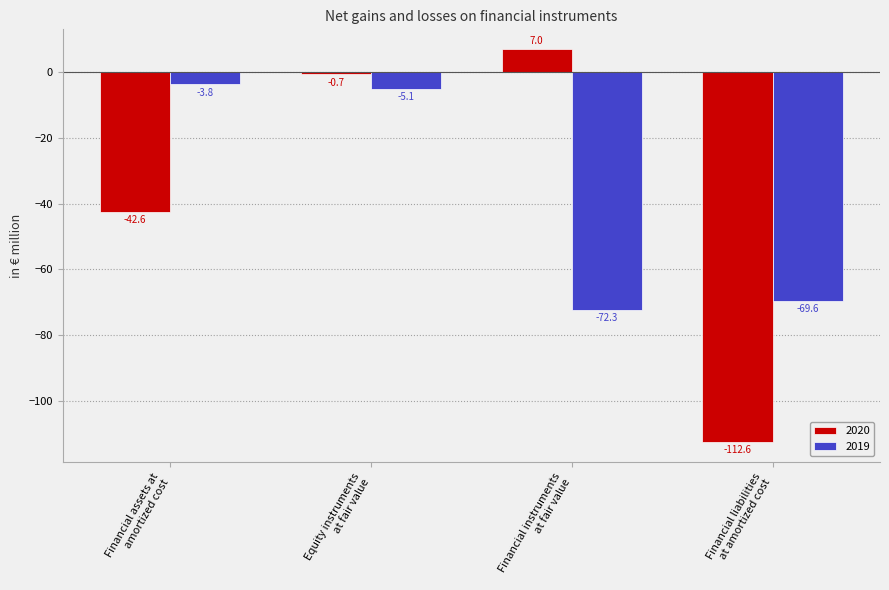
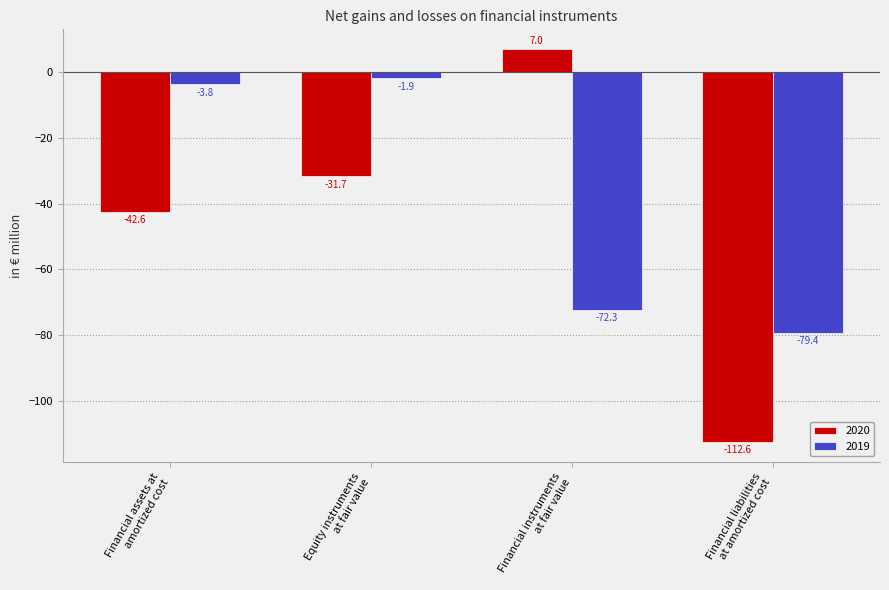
2020, Equity instruments at fair value: -0.7 -> -31.7
2019, Equity instruments at fair value: -5.1 -> -1.9
2019, Financial liabilities at amortized cost: -69.6 -> -79.4
